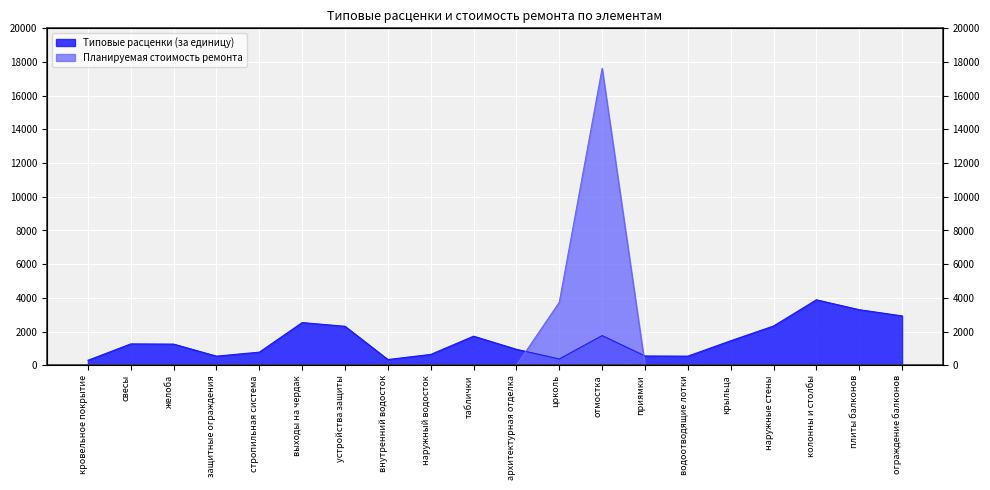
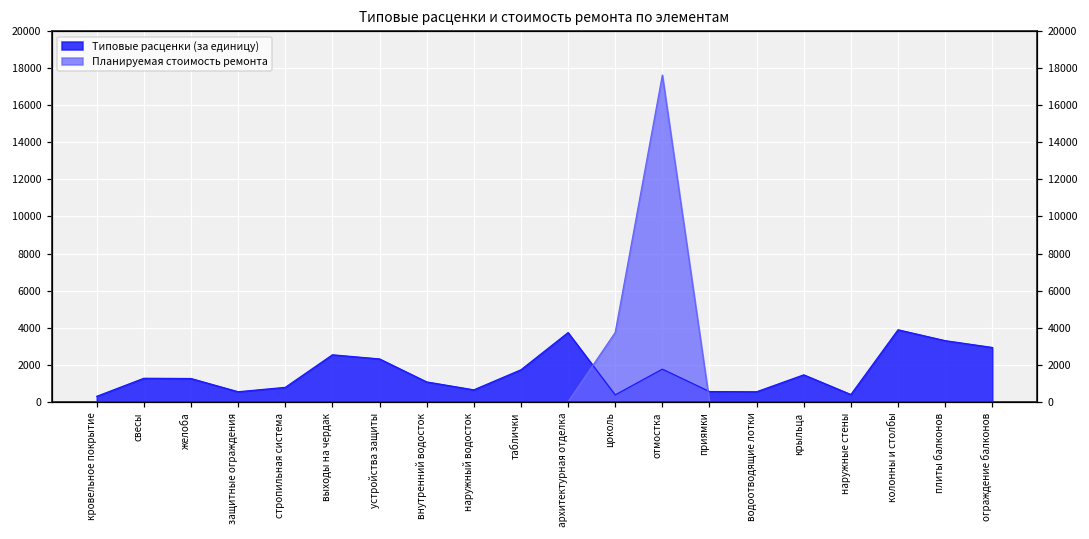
Типовые расценки (за единицу), внутренний водосток: 300 -> 1100
Типовые расценки (за единицу), архитектурная отделка: 900 -> 3700
Типовые расценки (за единицу), наружные стены: 2300 -> 400
